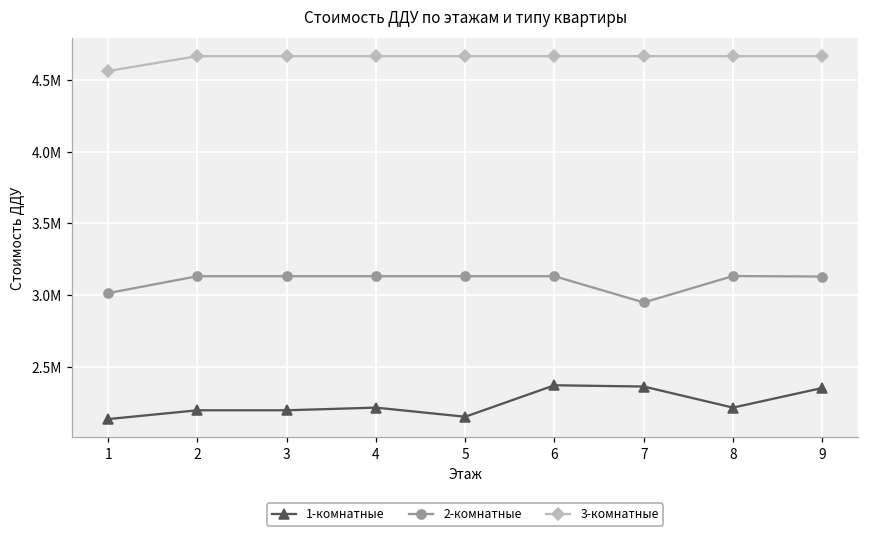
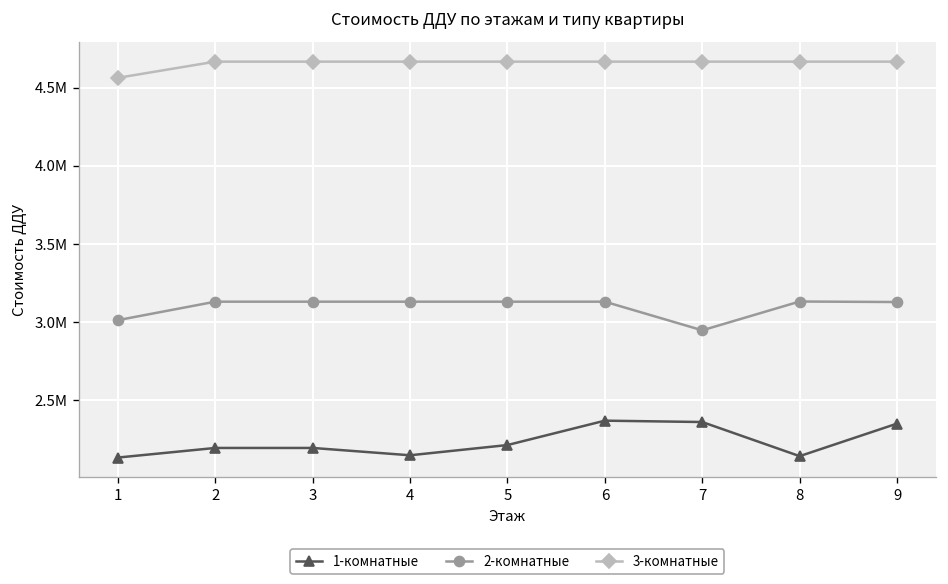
1-комнатные, 4: 2.21М -> 2.15М
1-комнатные, 5: 2.15М -> 2.21М
1-комнатные, 8: 2.21М -> 2.14М
